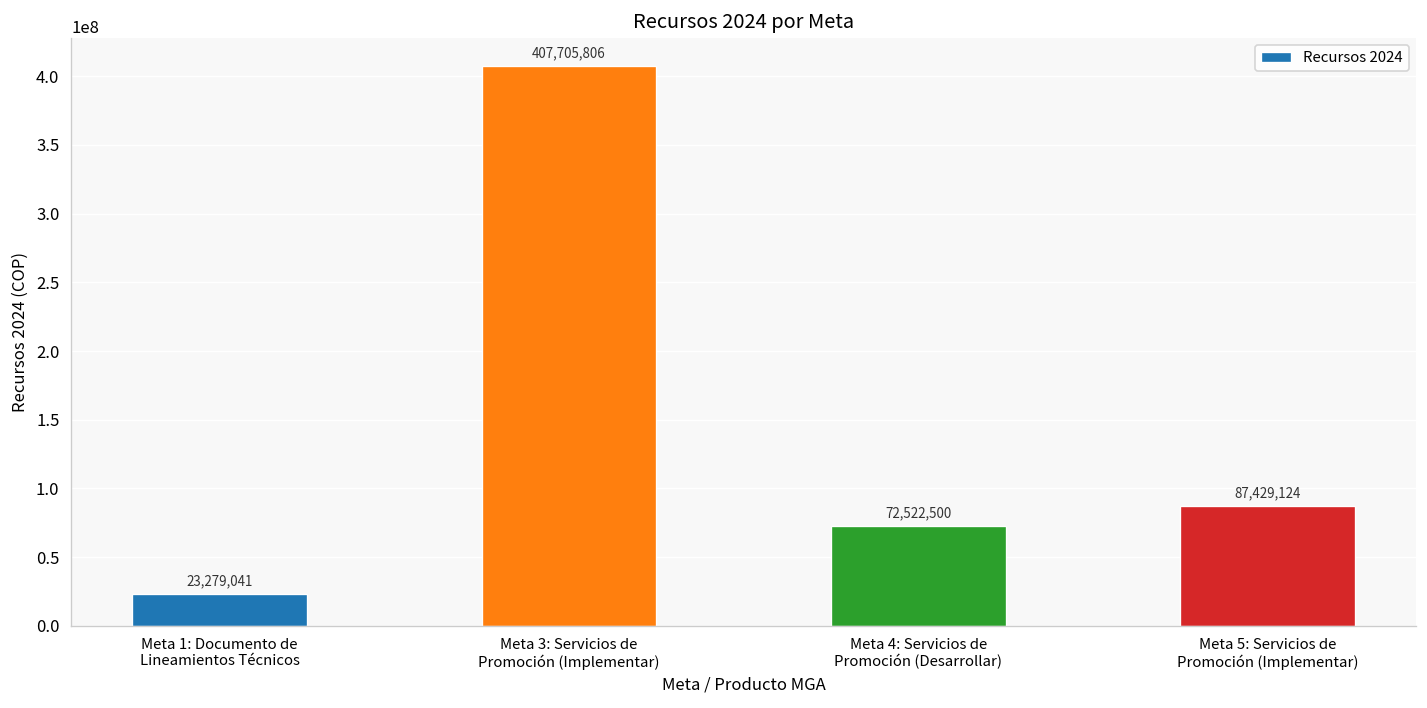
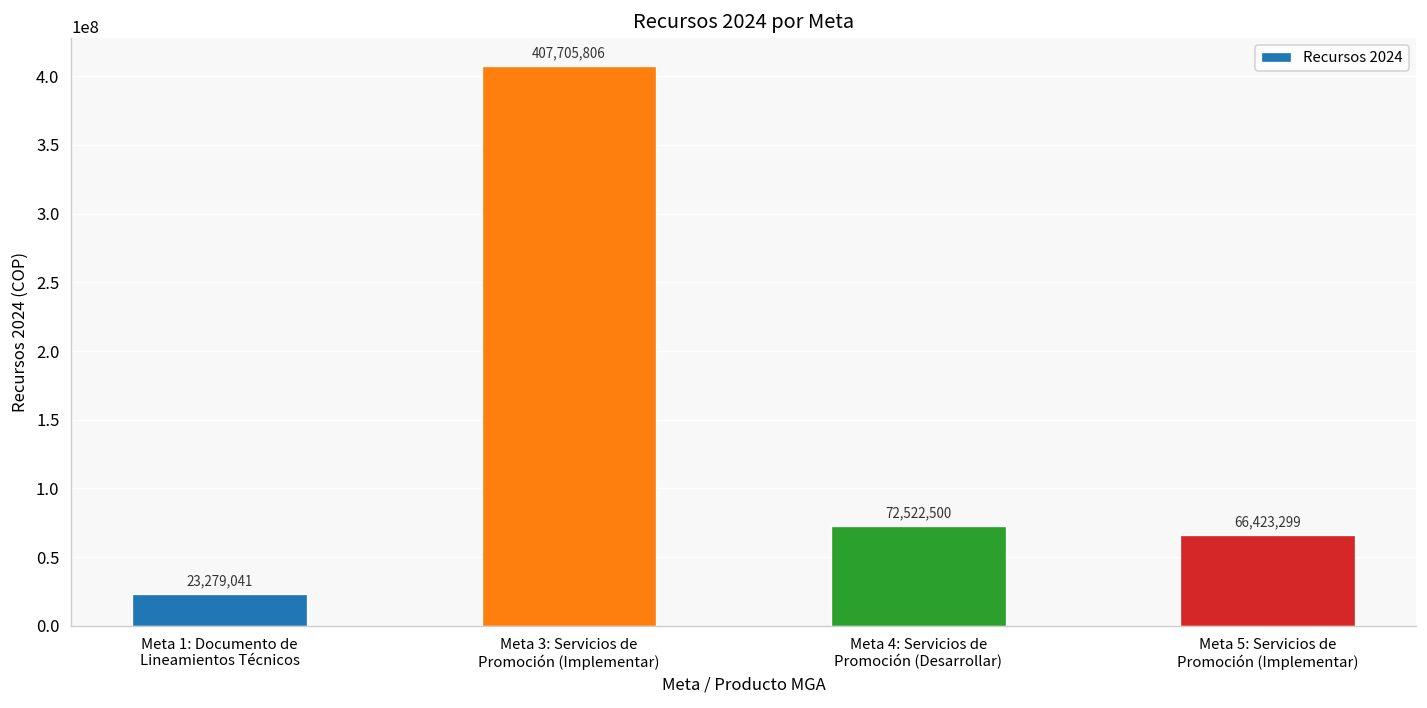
Meta 5: Servicios de Promoción (Implementar): 87,429,124 -> 66,423,299
